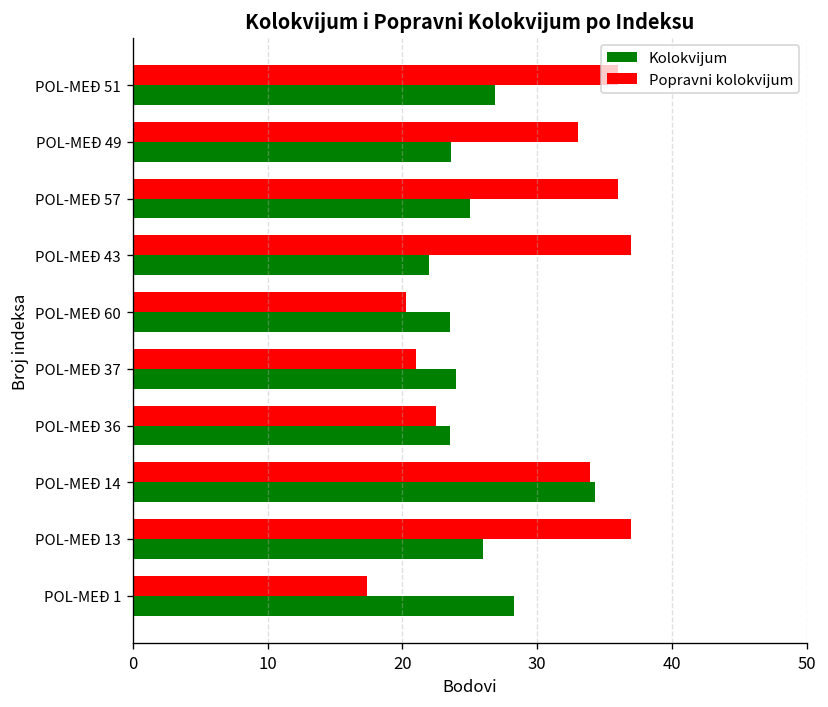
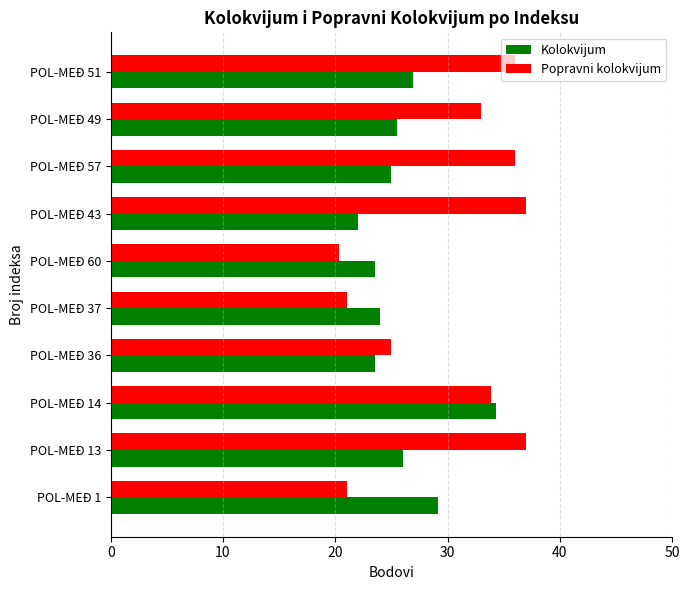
Kolokvijum, POL-MEĐ 49: 23.6 -> 25.5
Popravni kolokvijum, POL-MEĐ 36: 22.5 -> 25.0
Popravni kolokvijum, POL-MEĐ 1: 17.4 -> 21.0
Kolokvijum, POL-MEĐ 1: 28.3 -> 29.1
